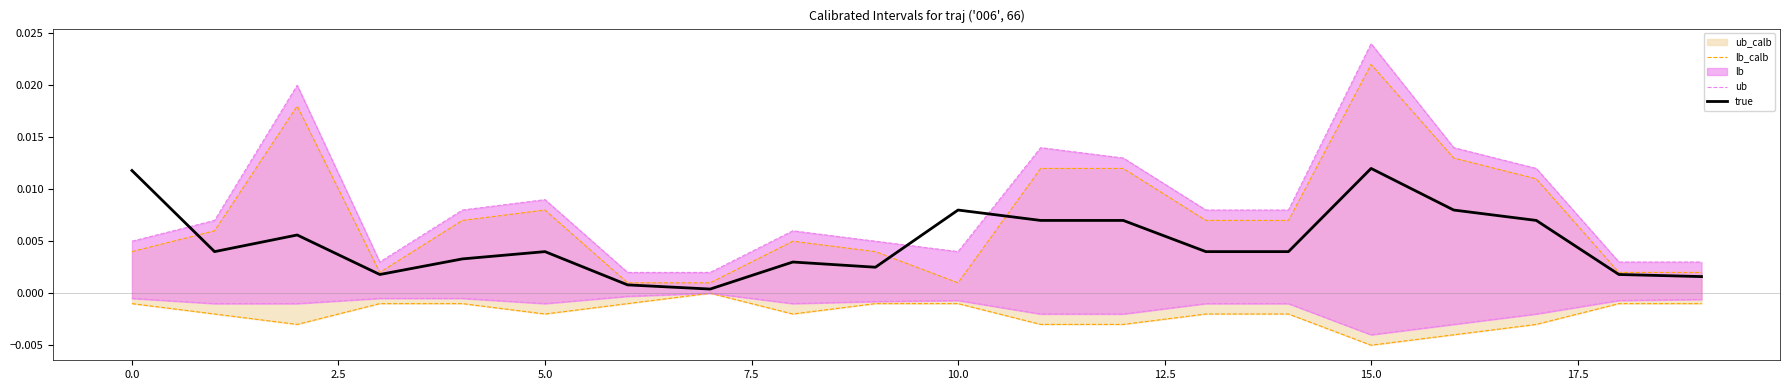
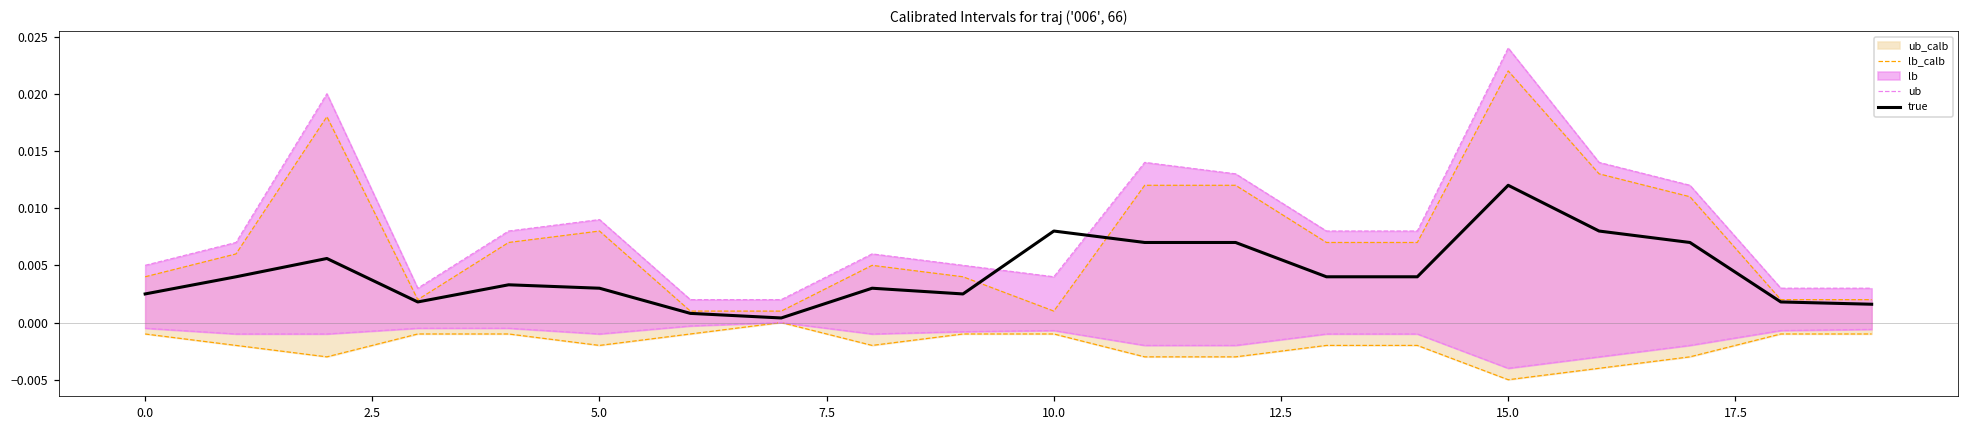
true, 0.0: 0.0118 -> 0.0025
true, 5.0: 0.004 -> 0.003
